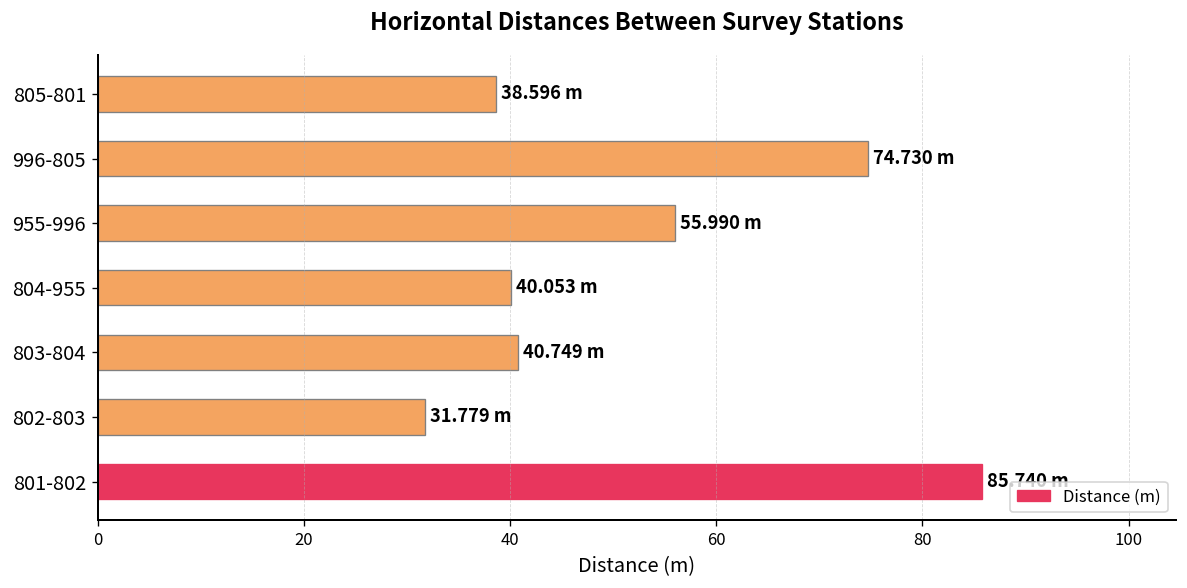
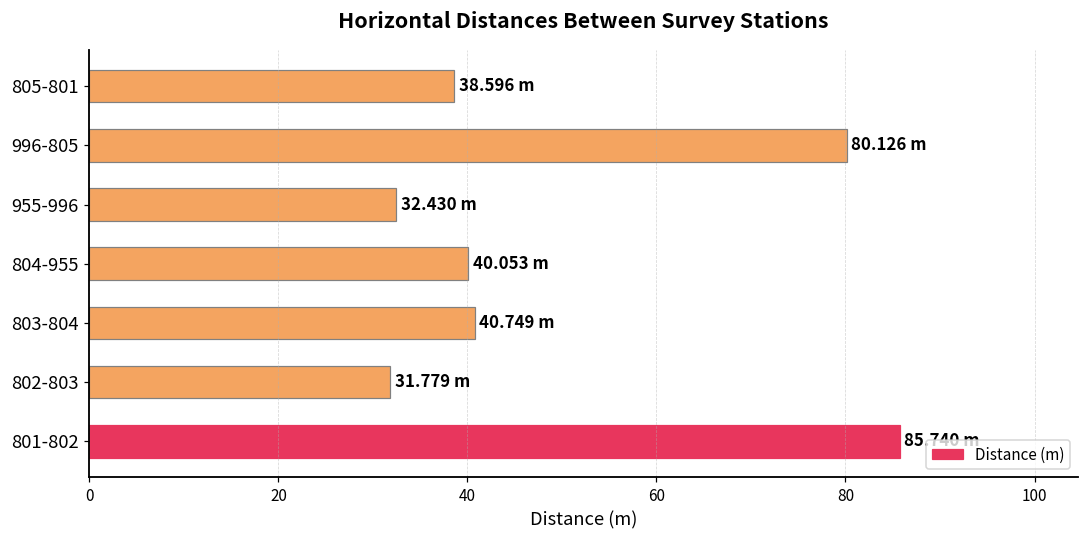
996-805: 74.730 -> 80.126
955-996: 55.990 -> 32.430
